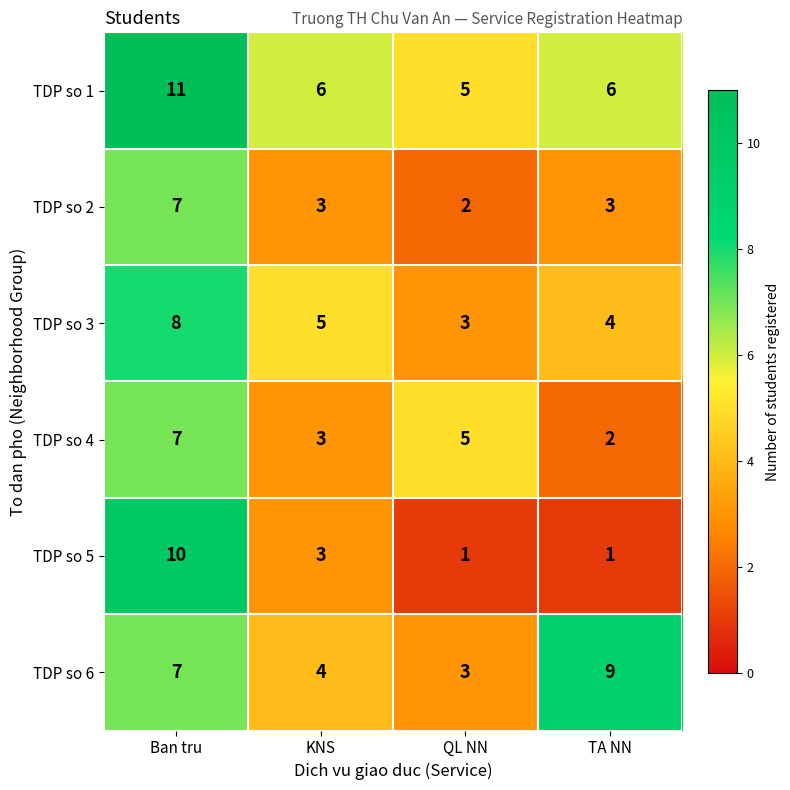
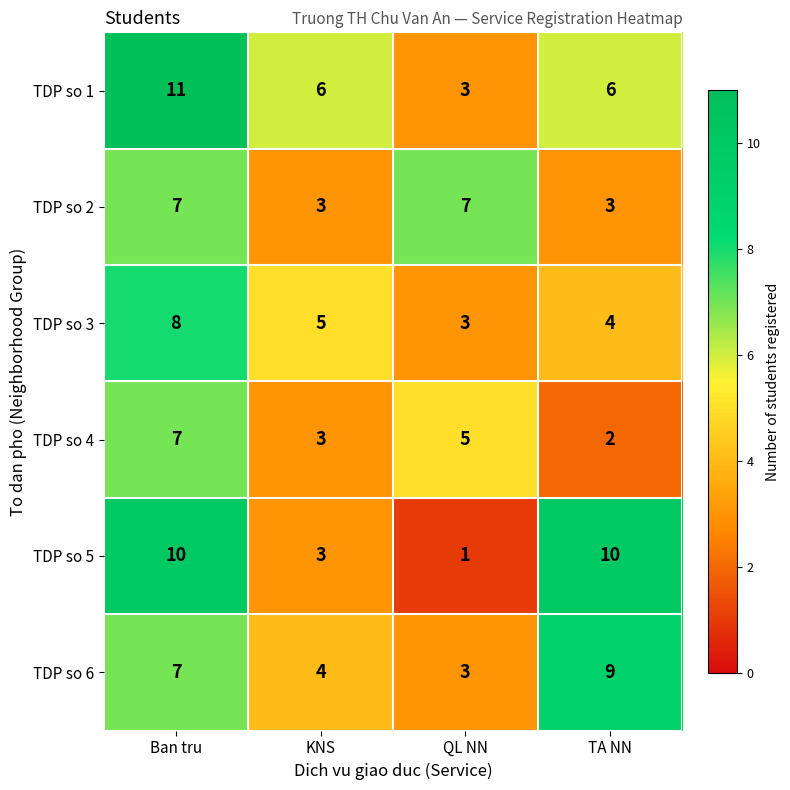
TDP so 1, QL NN: 5 -> 3
TDP so 2, QL NN: 2 -> 7
TDP so 5, TA NN: 1 -> 10
